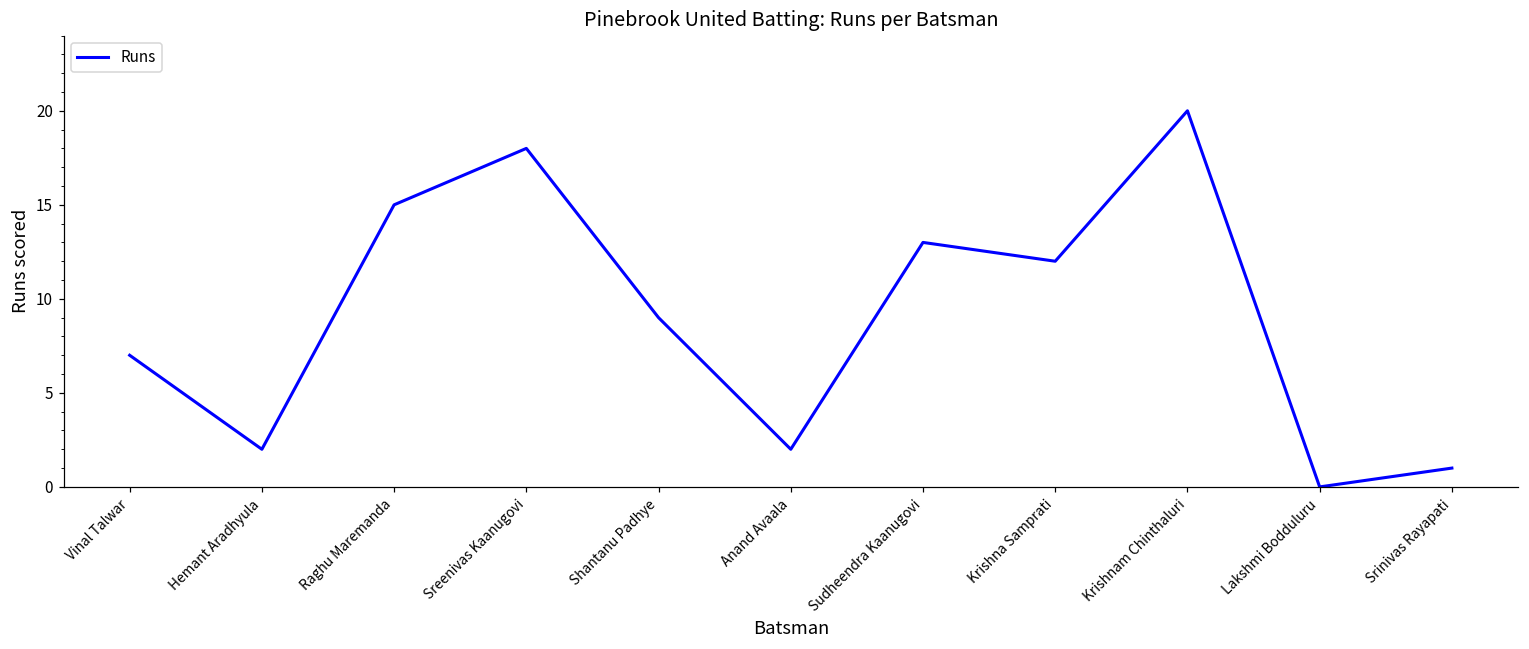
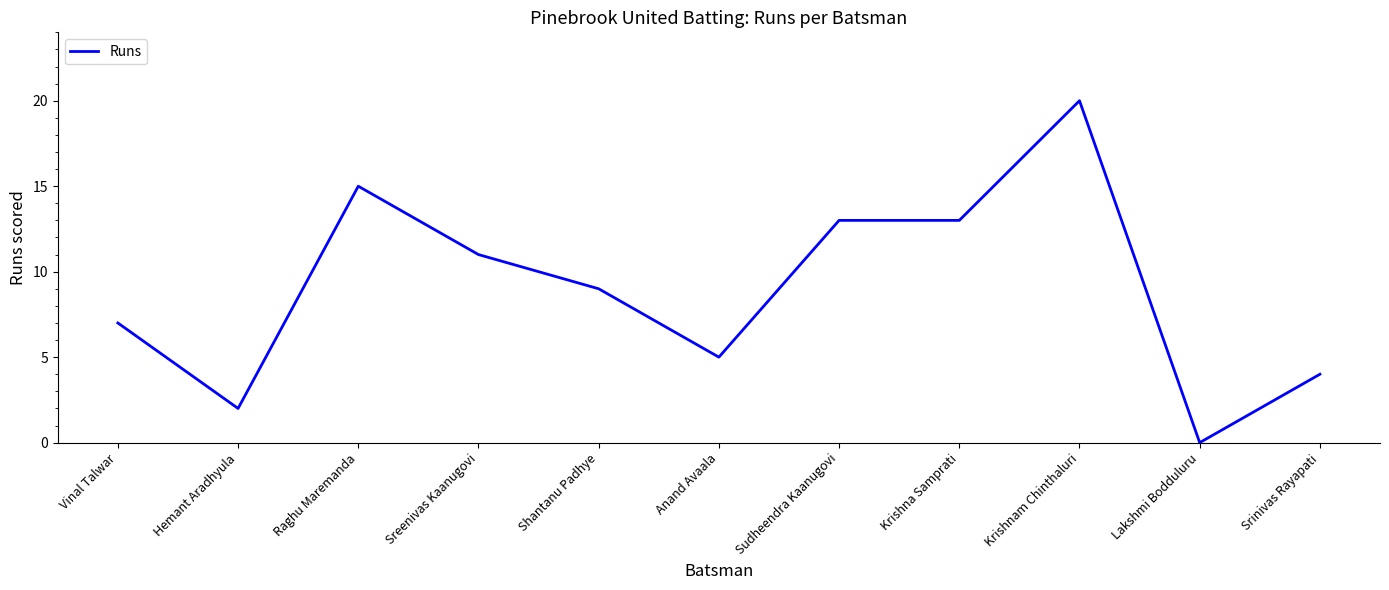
Sreenivas Kaanugovi: 18 -> 11
Anand Avaala: 2 -> 5
Krishna Samprati: 12 -> 13
Srinivas Rayapati: 1 -> 4
